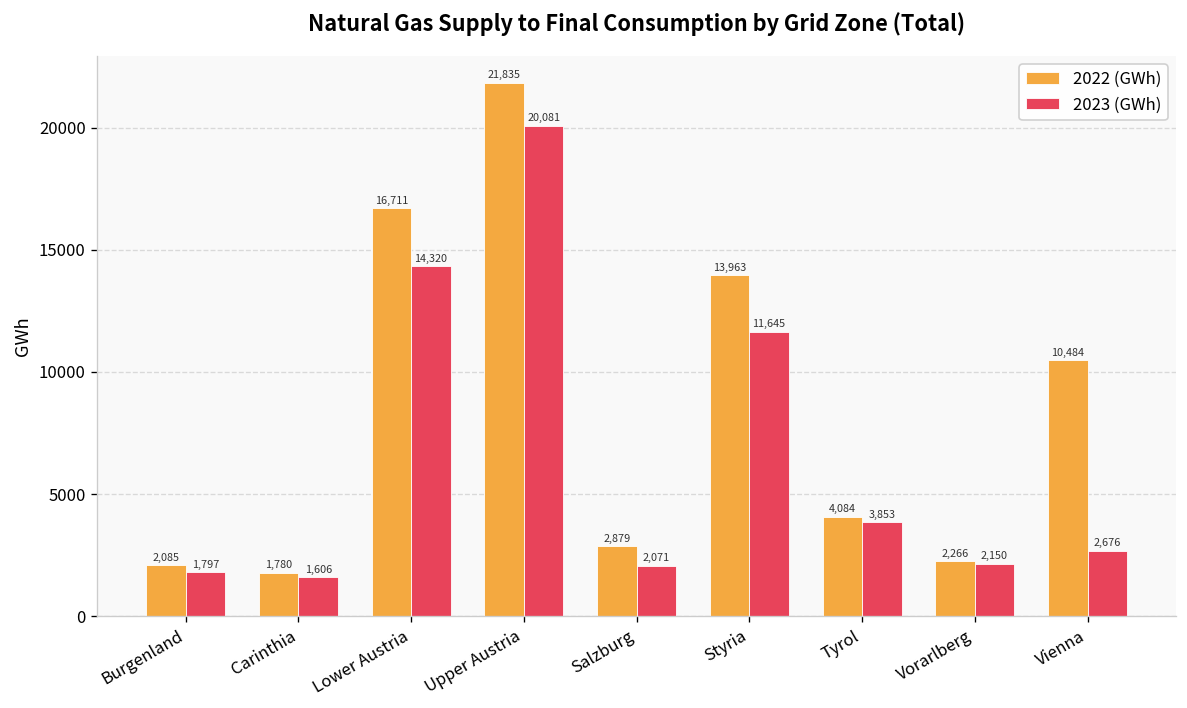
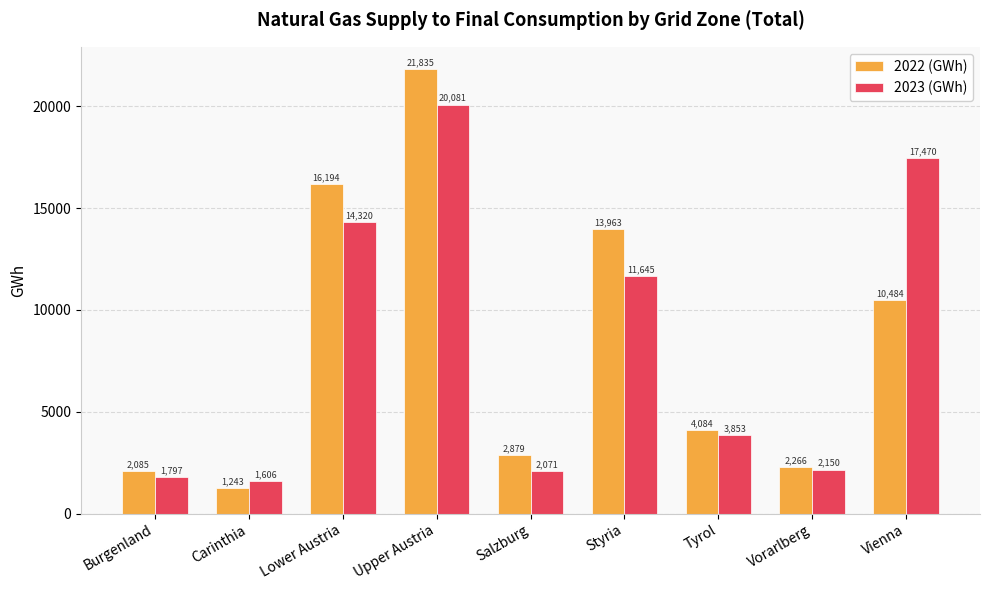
2022 (GWh), Carinthia: 1,780 -> 1,243
2022 (GWh), Lower Austria: 16,711 -> 16,194
2023 (GWh), Vienna: 2,676 -> 17,470
